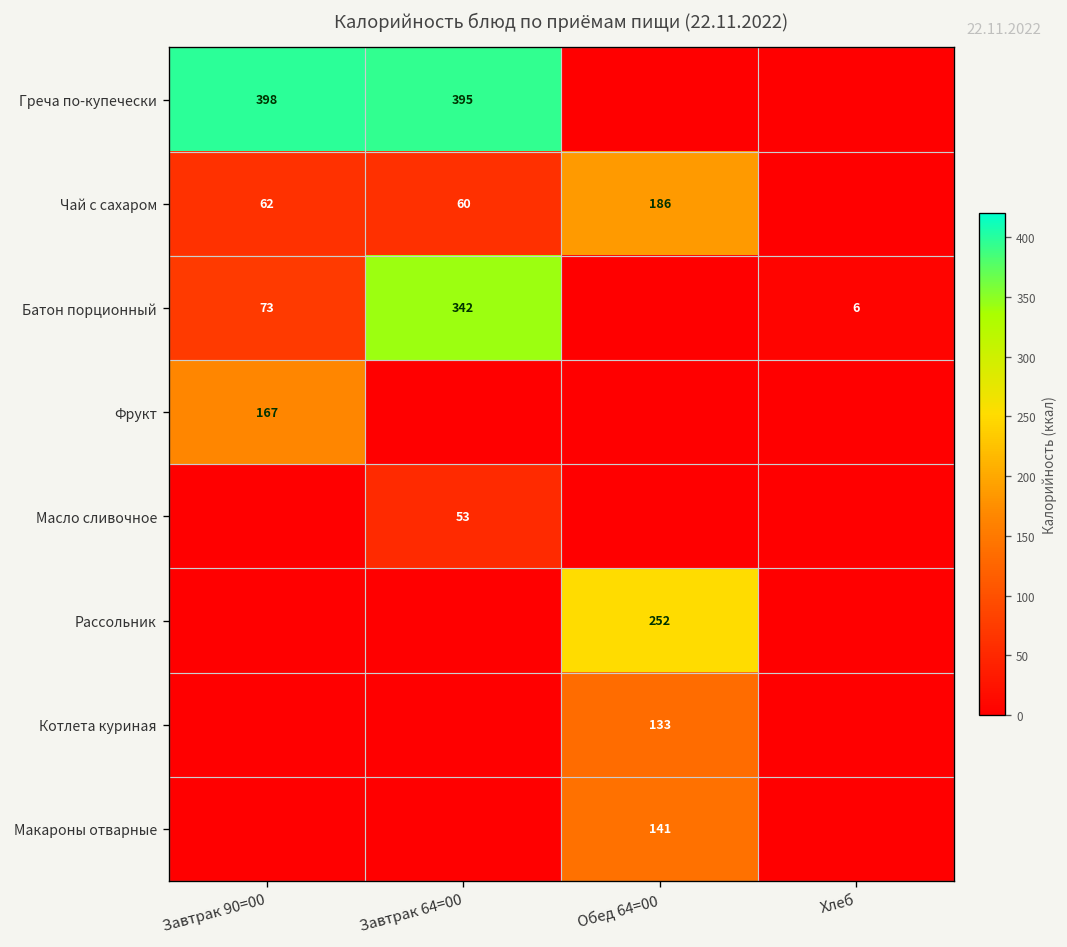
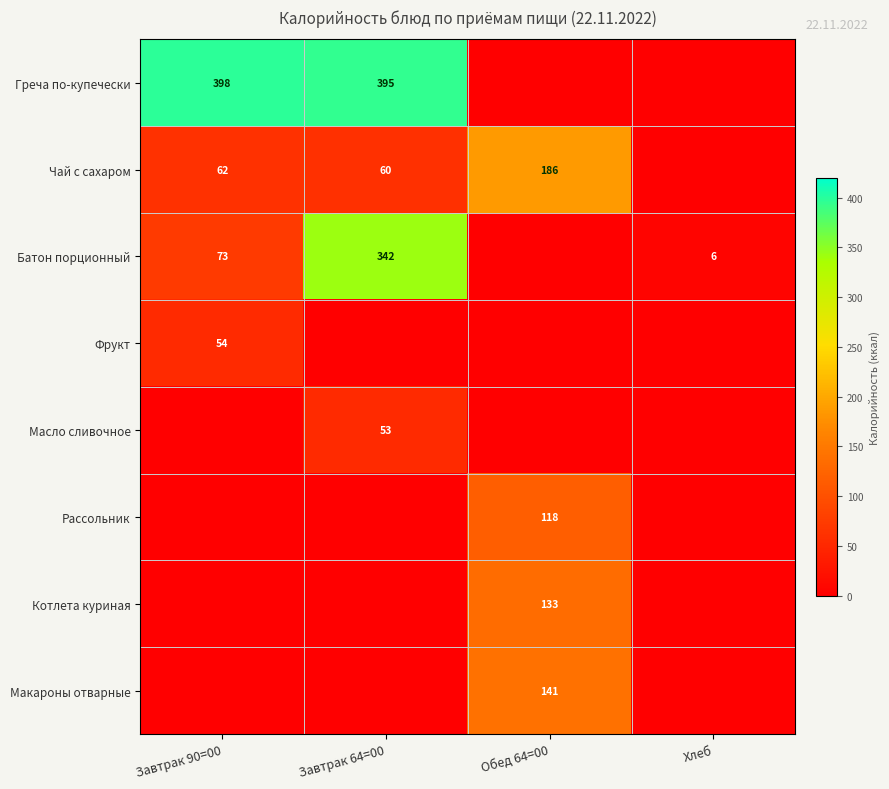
Фрукт, Завтрак 90=00: 167 -> 54
Рассольник, Обед 64=00: 252 -> 118
